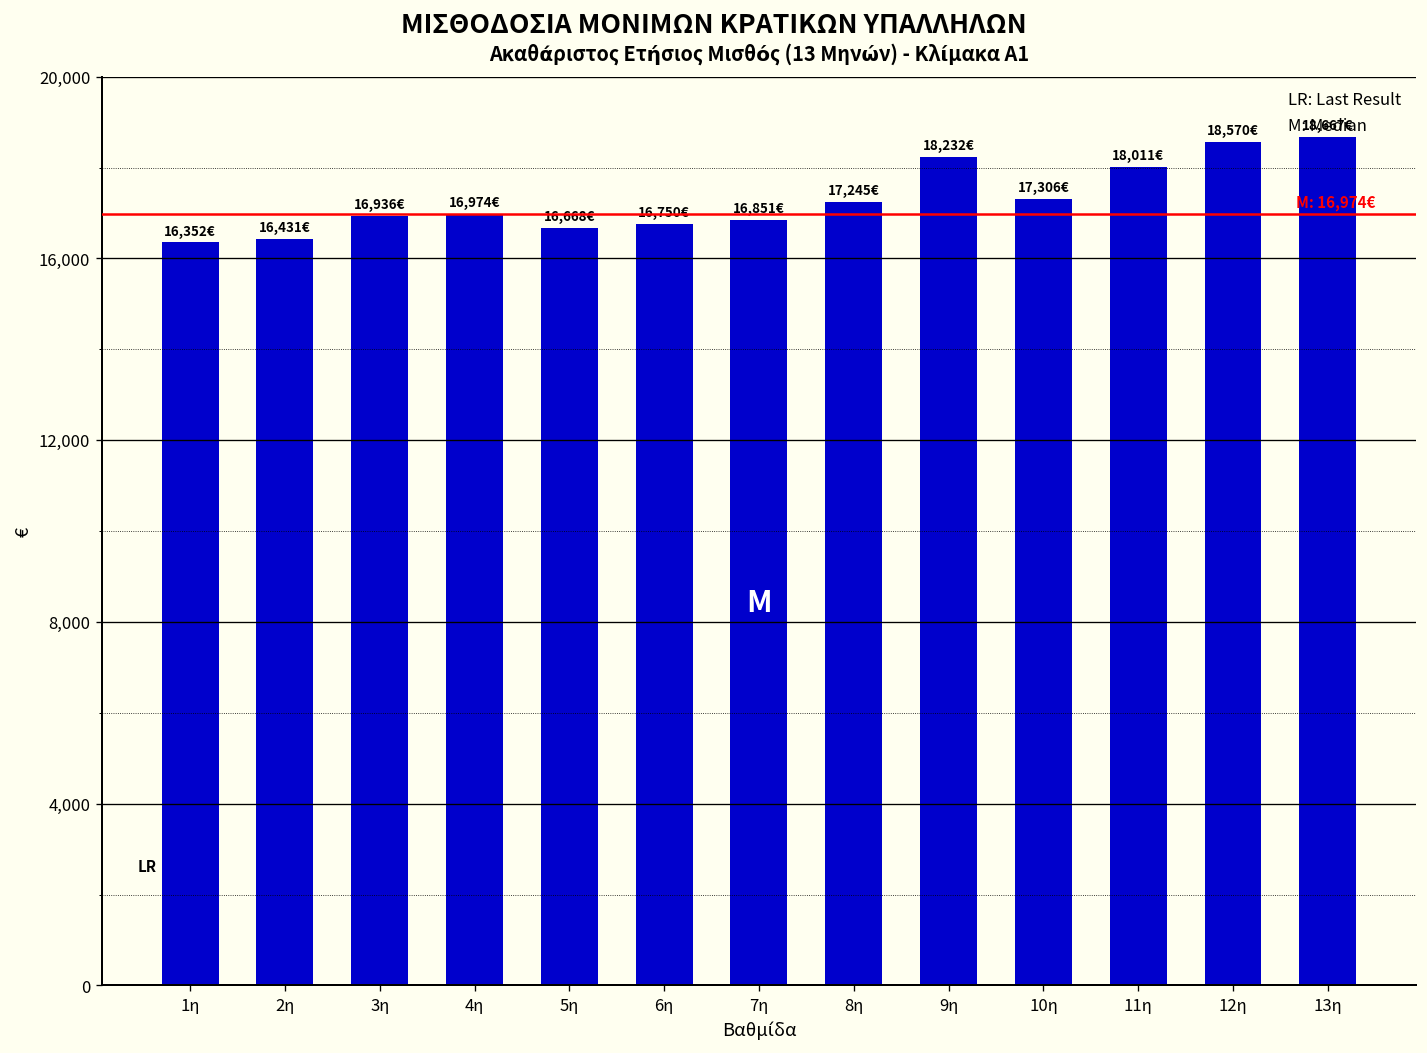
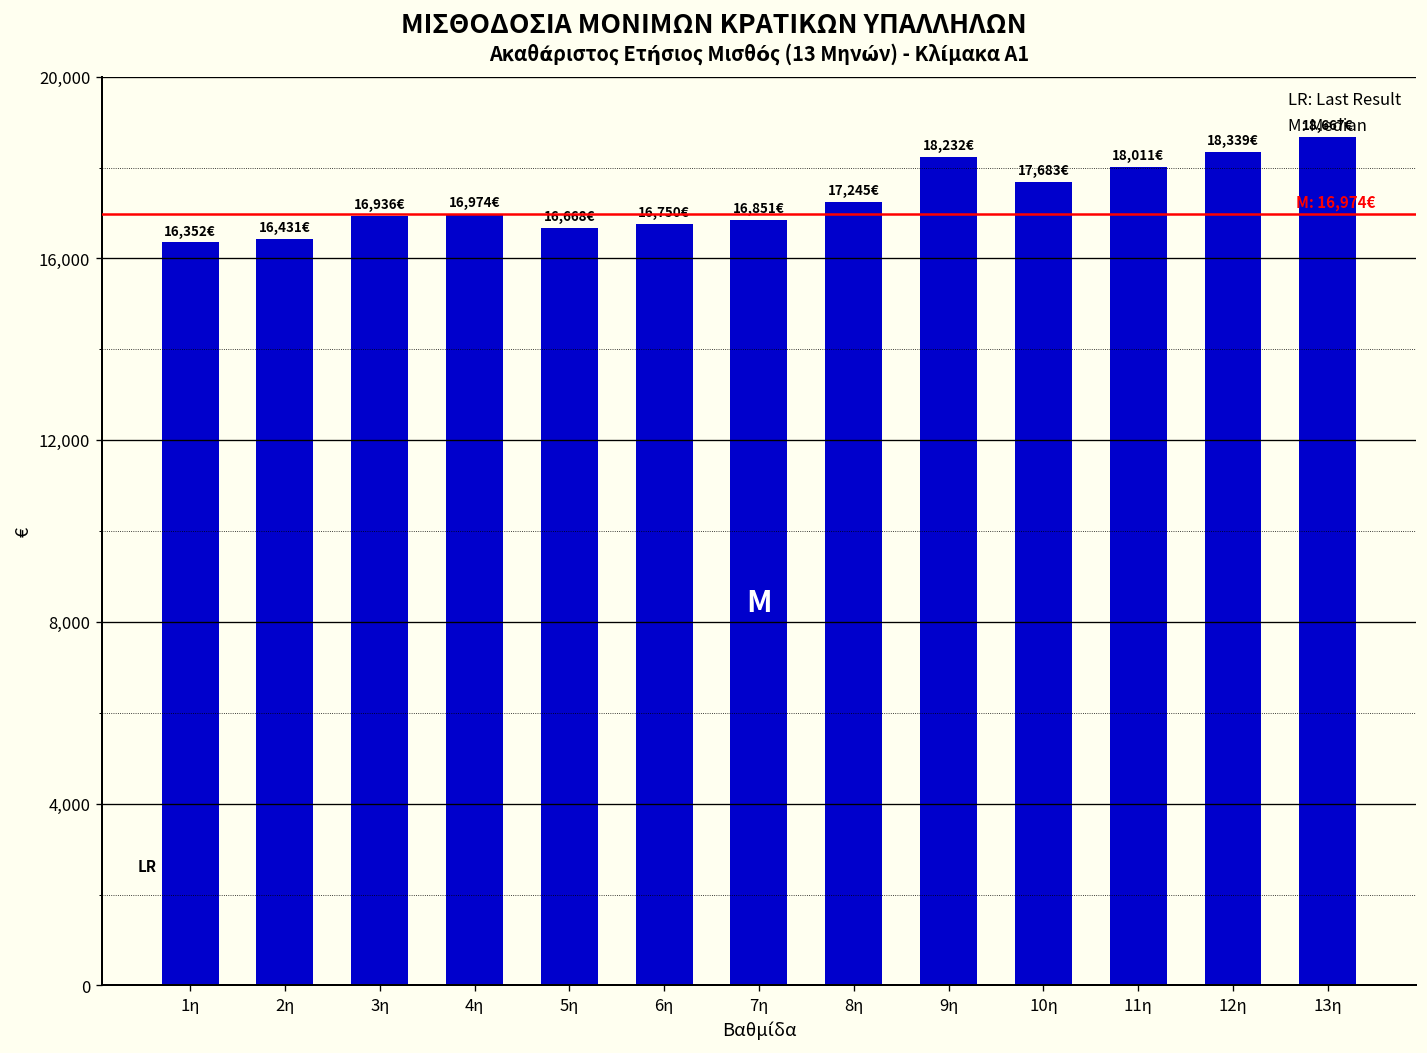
10η: 17,306€ -> 17,683€
12η: 18,570€ -> 18,339€
